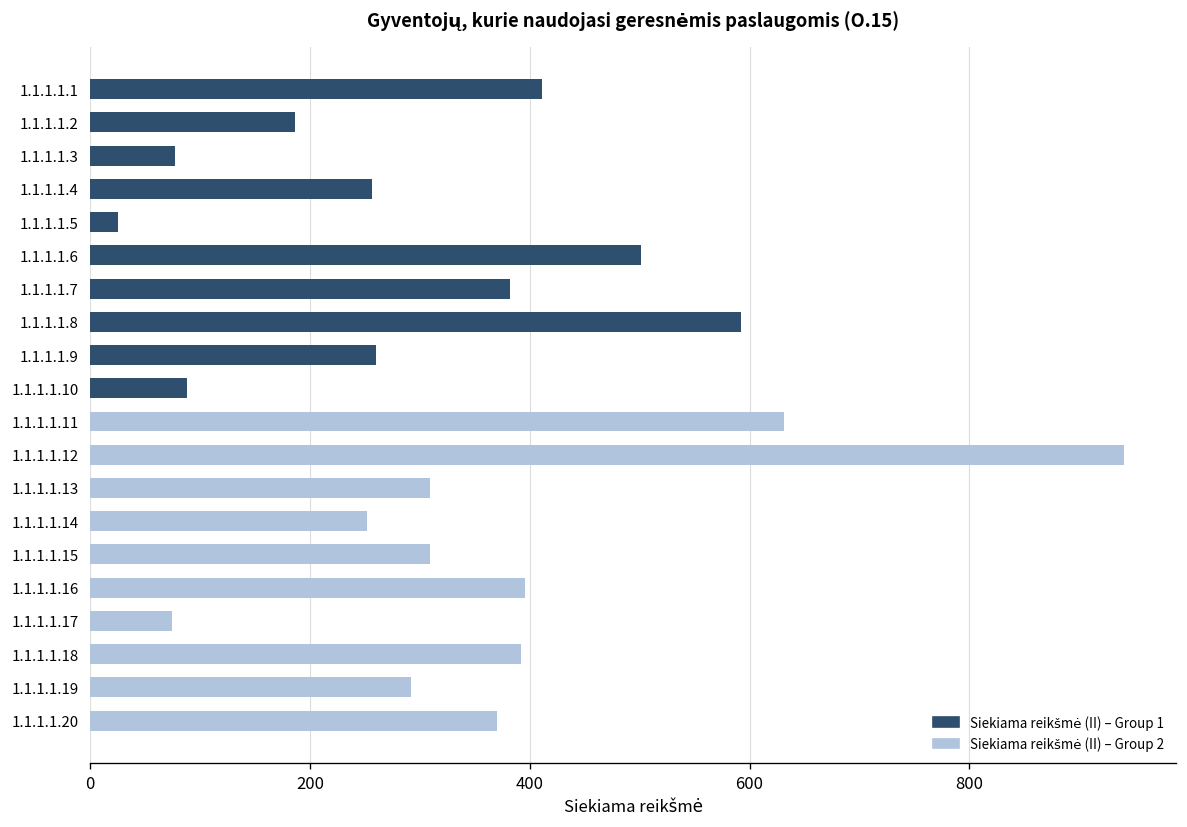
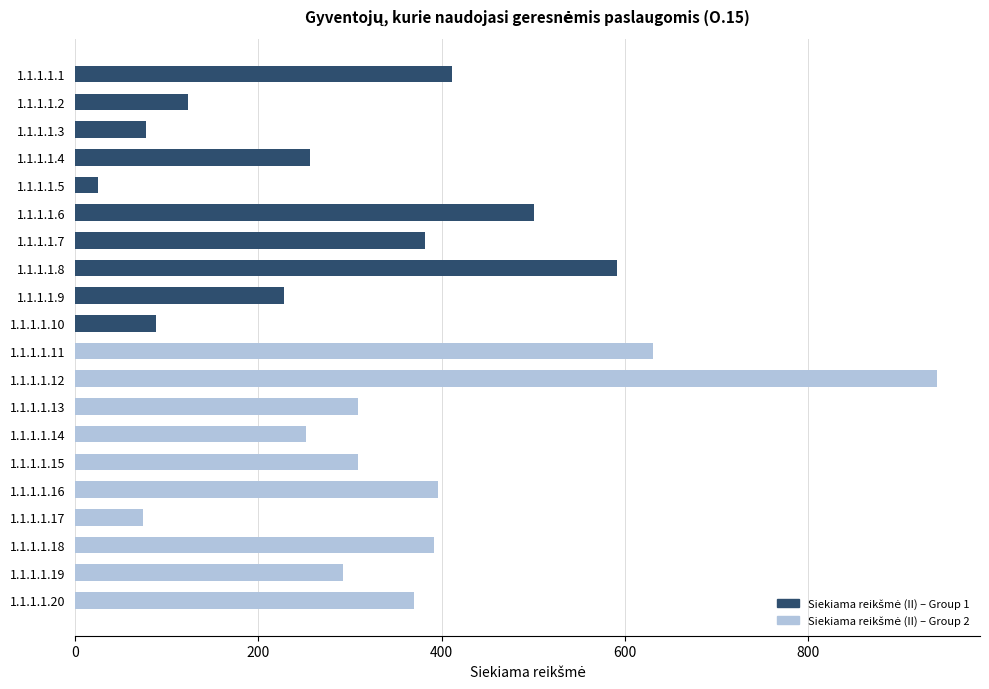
Siekiama reikšmė (II) – Group 1, 1.1.1.1.2: 190 -> 120
Siekiama reikšmė (II) – Group 1, 1.1.1.1.9: 260 -> 230
